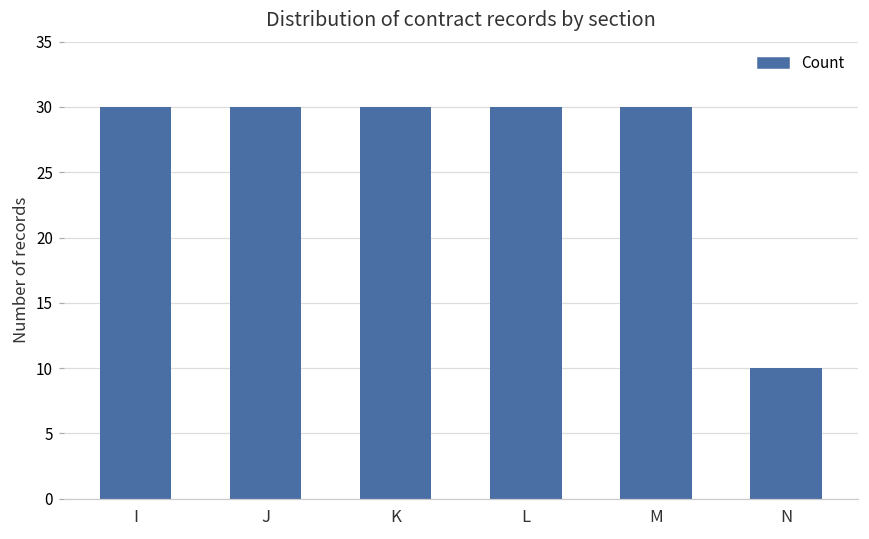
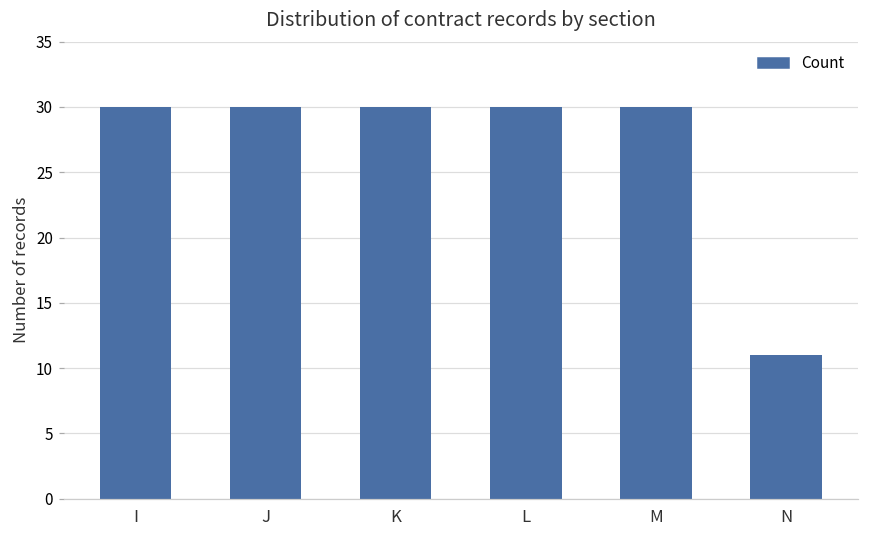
N: 10 -> 11
